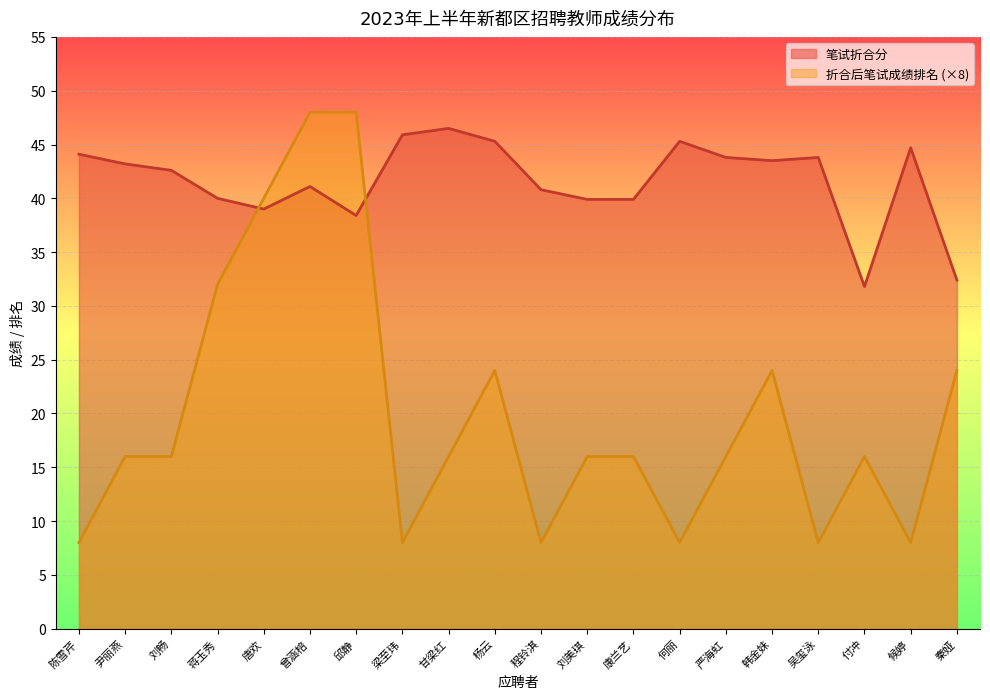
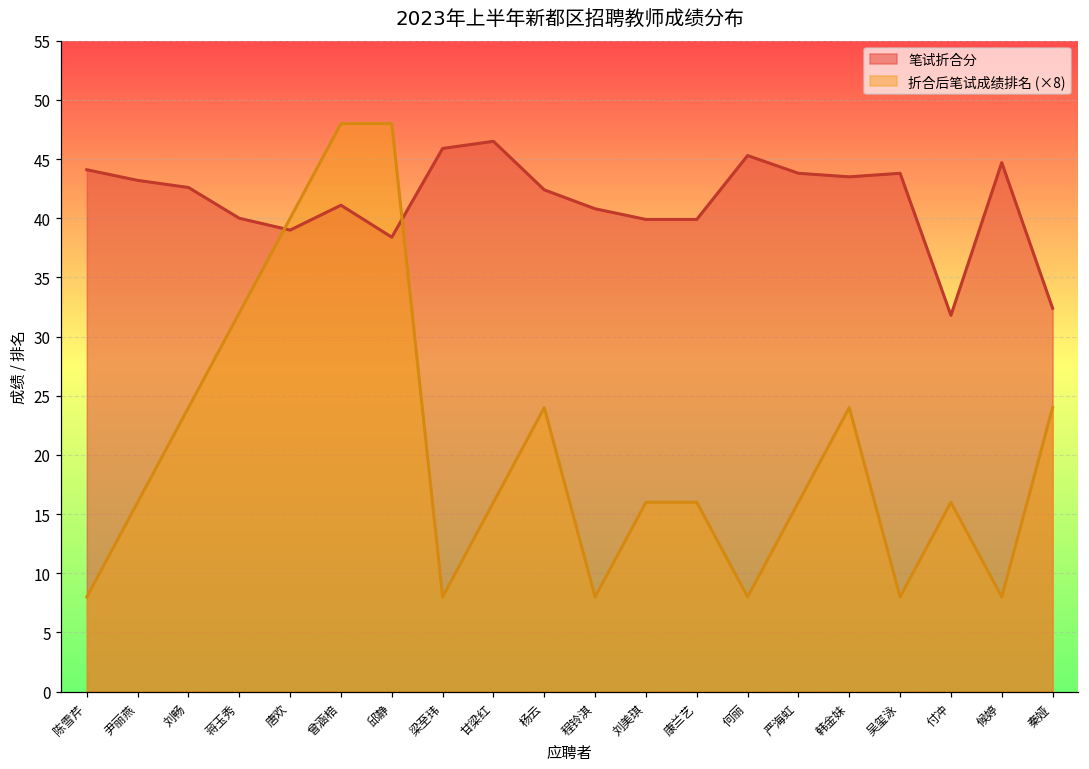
折合后笔试成绩排名 (×8), 刘畅: 16.0 -> 24.0
笔试折合分, 杨云: 45.3 -> 42.4
